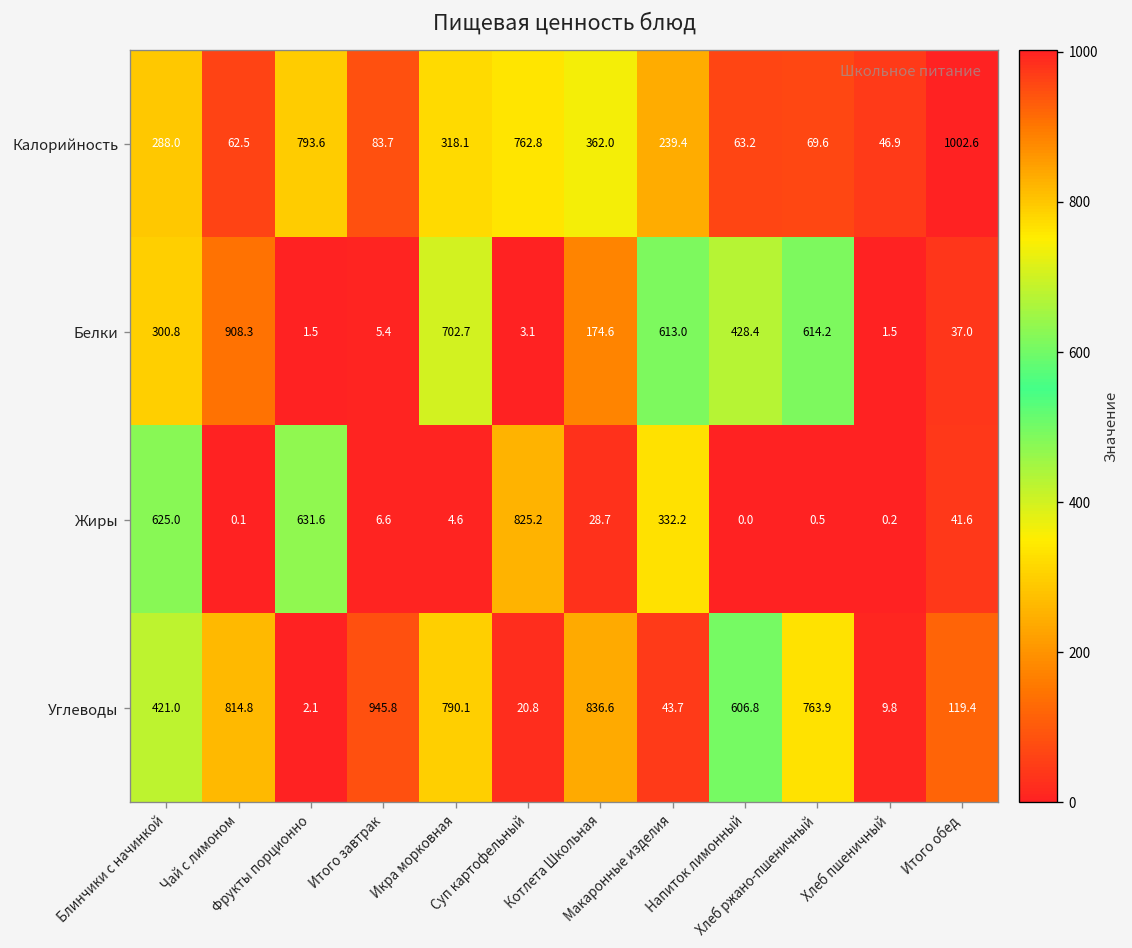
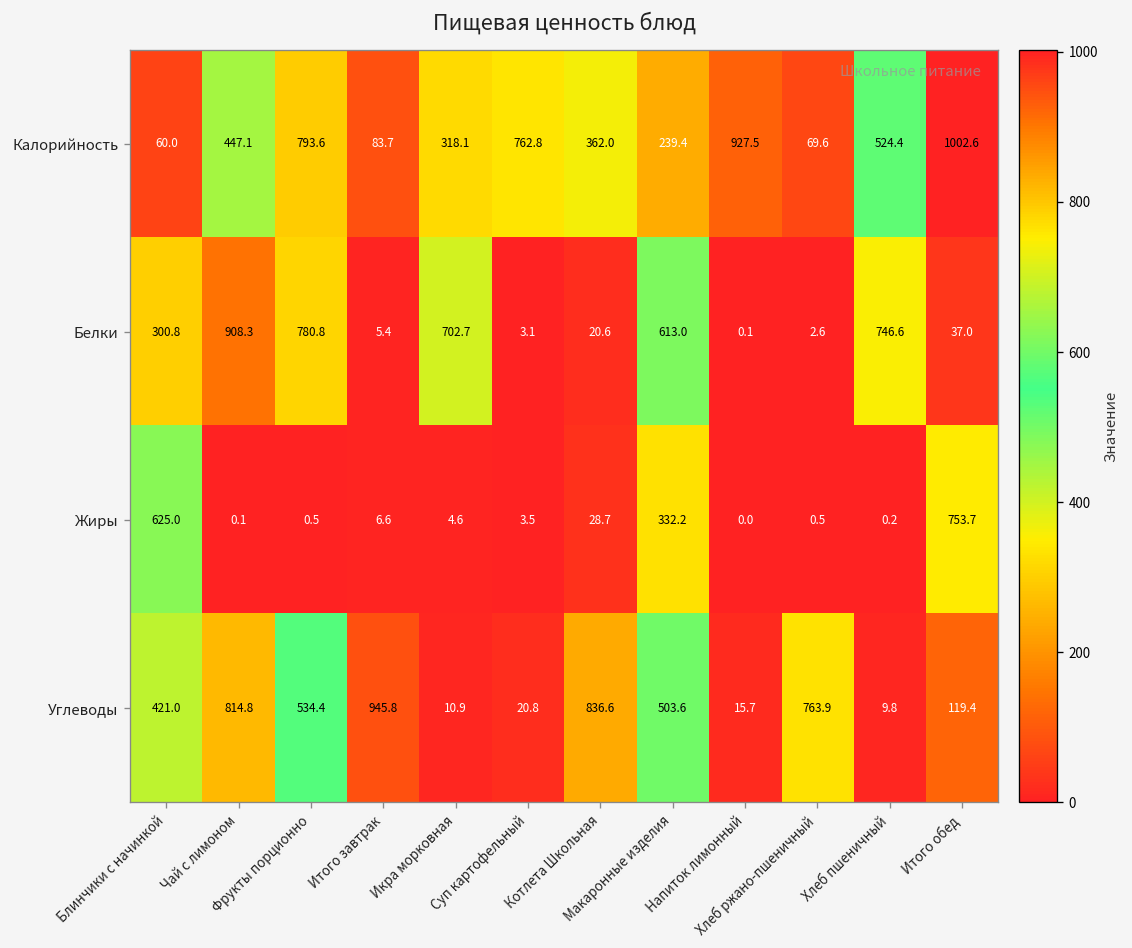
Калорийность, Блинчики с начинкой: 288.0 -> 60.0
Калорийность, Чай с лимоном: 62.5 -> 447.1
Калорийность, Напиток лимонный: 63.2 -> 927.5
Калорийность, Хлеб пшеничный: 46.9 -> 524.4
Белки, Фрукты порционно: 1.5 -> 780.8
Белки, Котлета Школьная: 174.6 -> 20.6
Белки, Напиток лимонный: 428.4 -> 0.1
Белки, Хлеб ржано-пшеничный: 614.2 -> 2.6
Белки, Хлеб пшеничный: 1.5 -> 746.6
Жиры, Фрукты порционно: 631.6 -> 0.5
Жиры, Суп картофельный: 825.2 -> 3.5
Жиры, Итого обед: 41.6 -> 753.7
Углеводы, Фрукты порционно: 2.1 -> 534.4
Углеводы, Икра морковная: 790.1 -> 10.9
Углеводы, Макаронные изделия: 43.7 -> 503.6
Углеводы, Напиток лимонный: 606.8 -> 15.7
